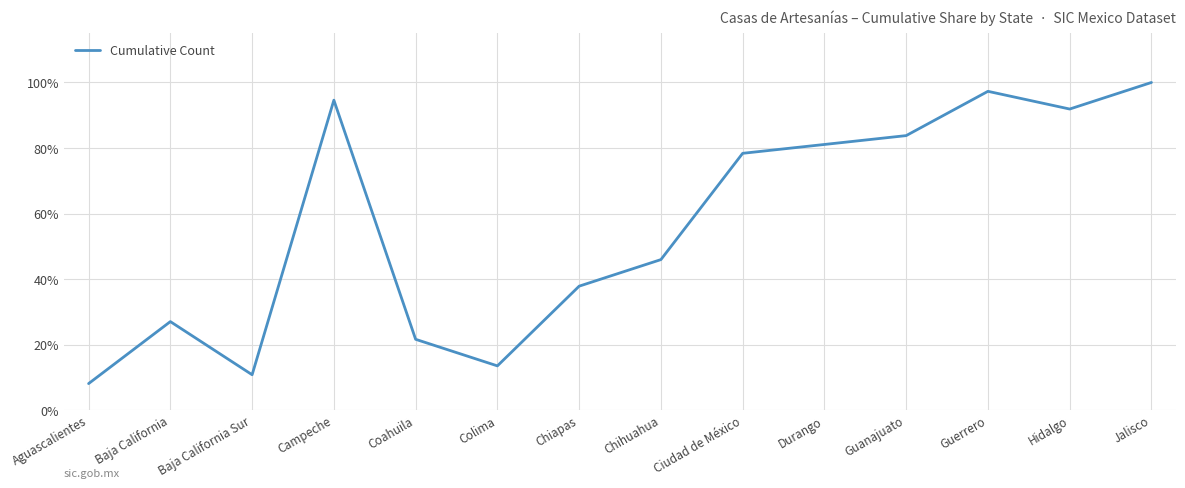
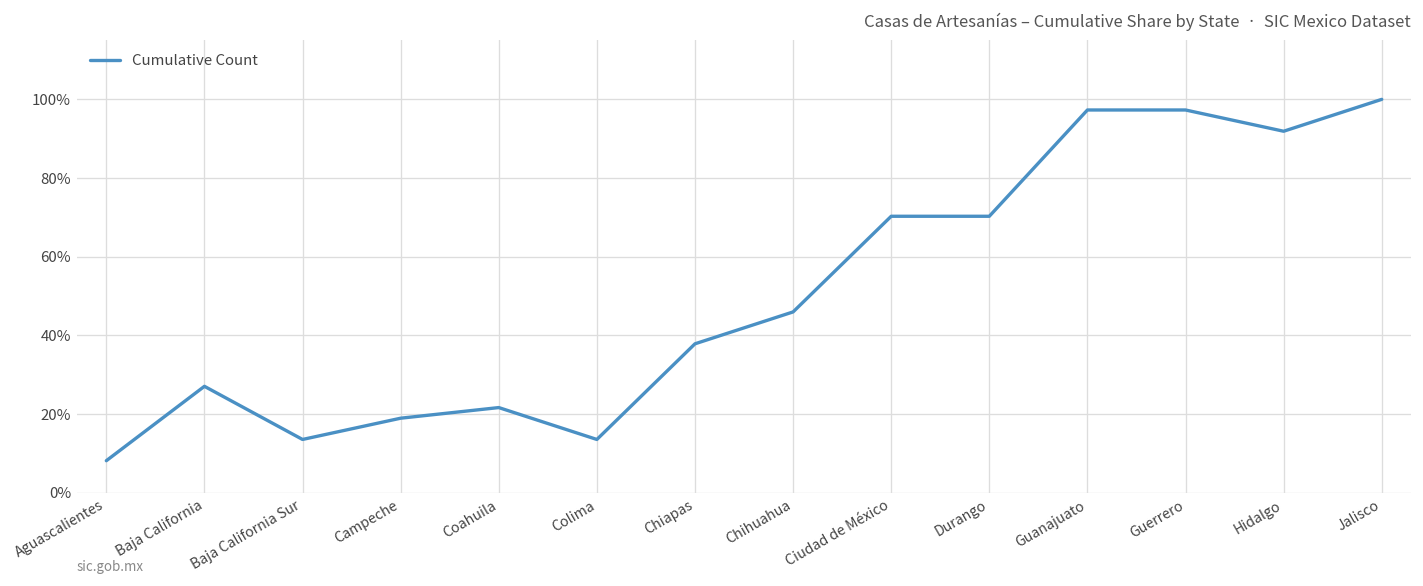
Baja California Sur: 11% -> 14%
Campeche: 95% -> 19%
Ciudad de México: 78% -> 70%
Durango: 81% -> 70%
Guanajuato: 84% -> 97%
